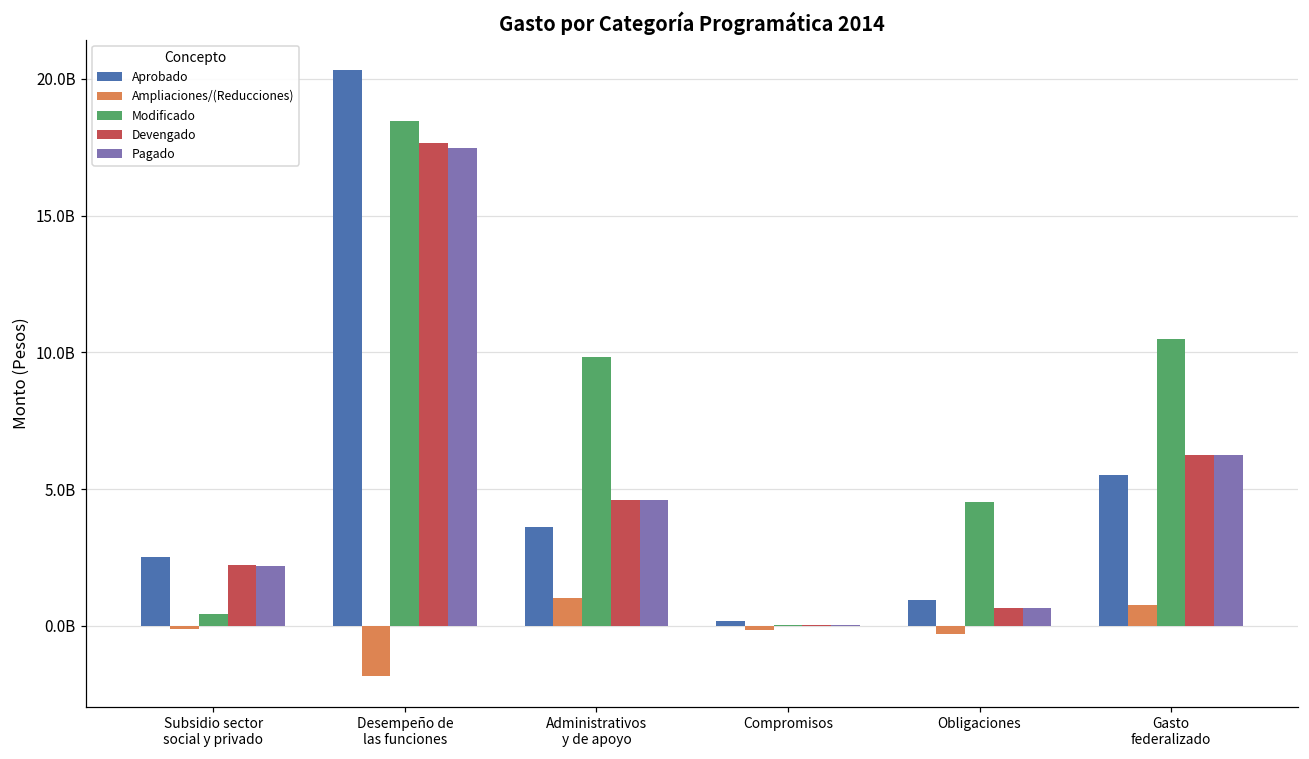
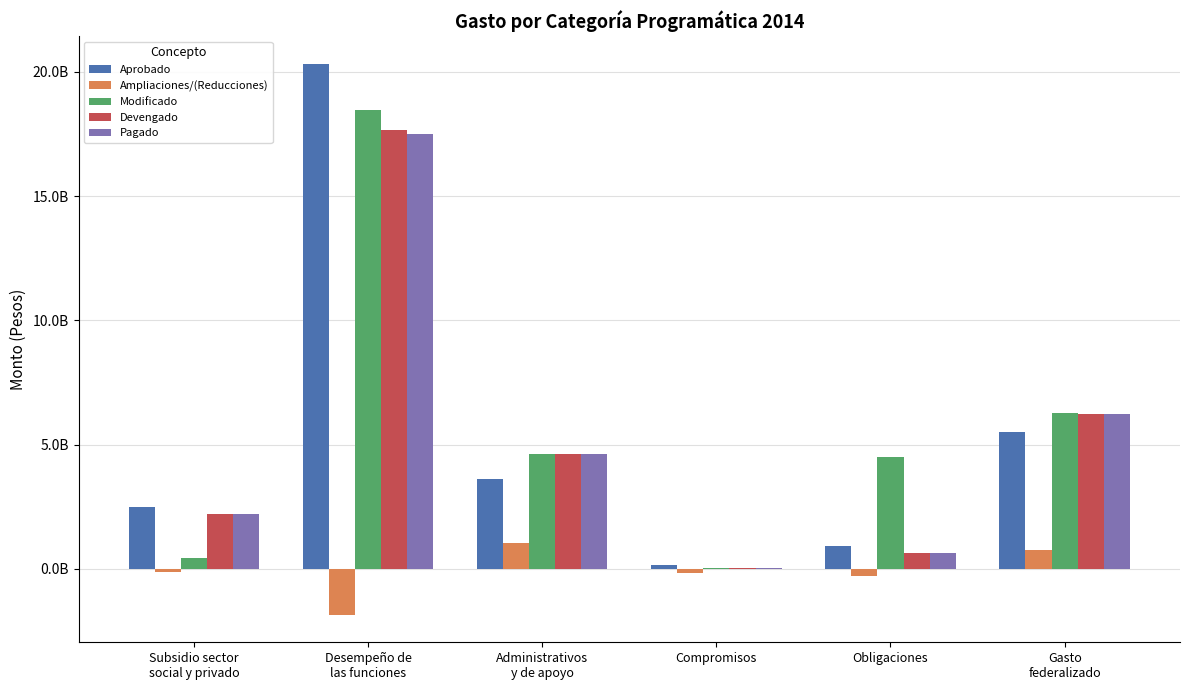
Modificado, Administrativos y de apoyo: 9800000000 -> 4600000000
Modificado, Gasto federalizado: 10500000000 -> 6300000000
